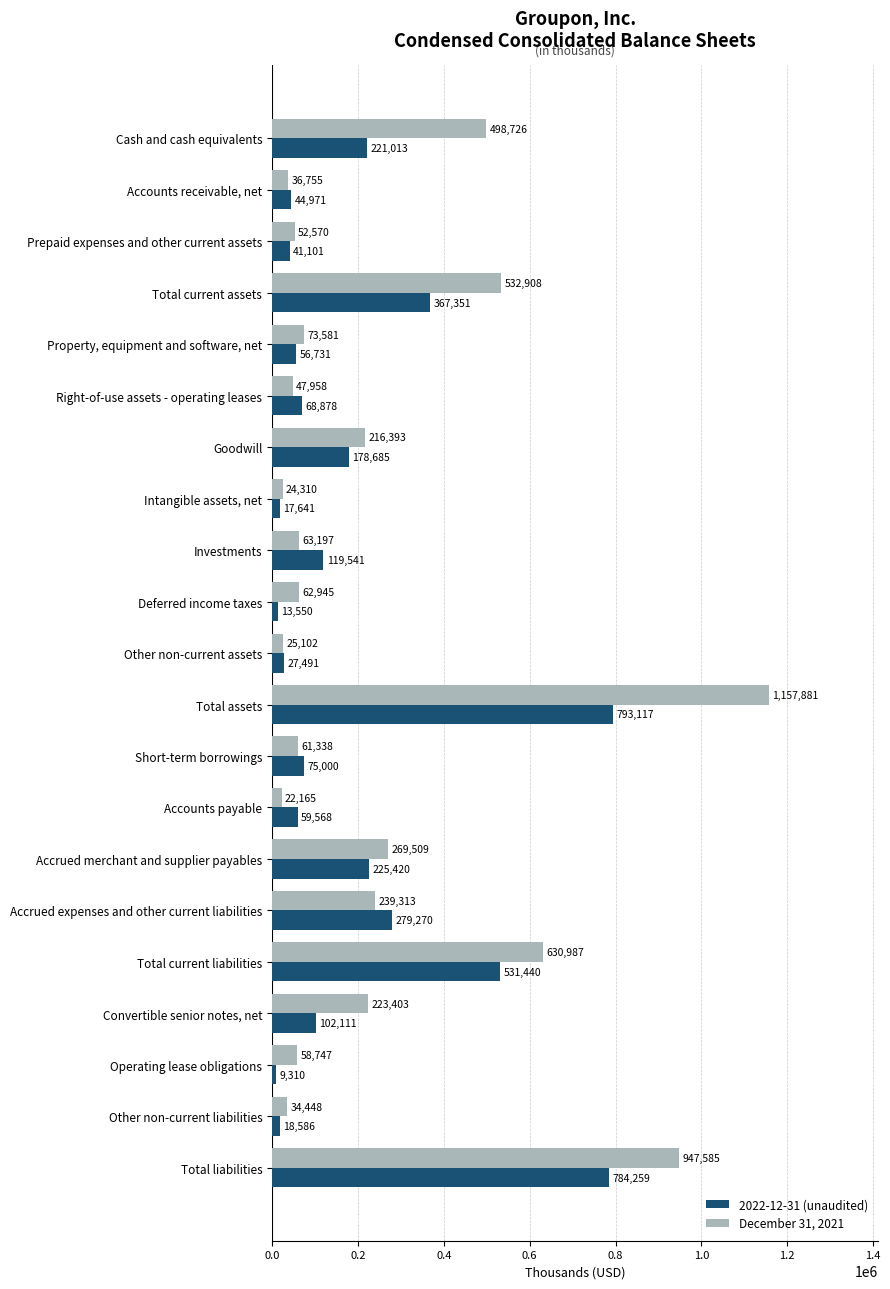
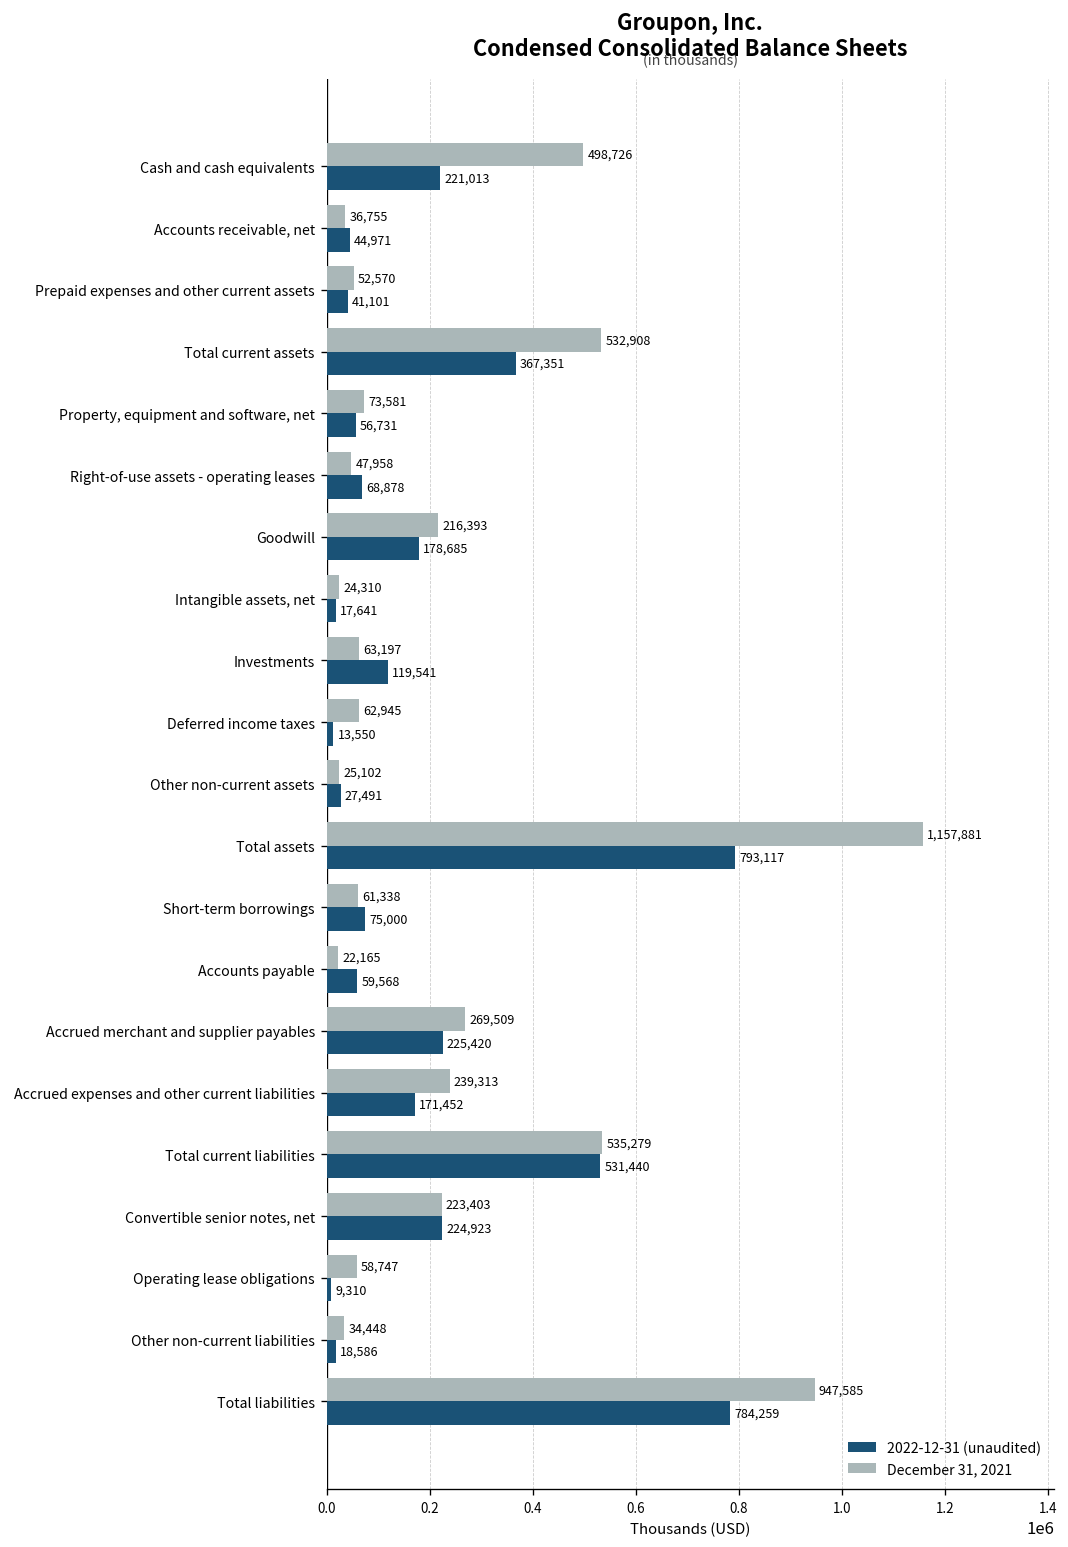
2022-12-31 (unaudited), Accrued expenses and other current liabilities: 279,270 -> 171,452
December 31, 2021, Total current liabilities: 630,987 -> 535,279
2022-12-31 (unaudited), Convertible senior notes, net: 102,111 -> 224,923
